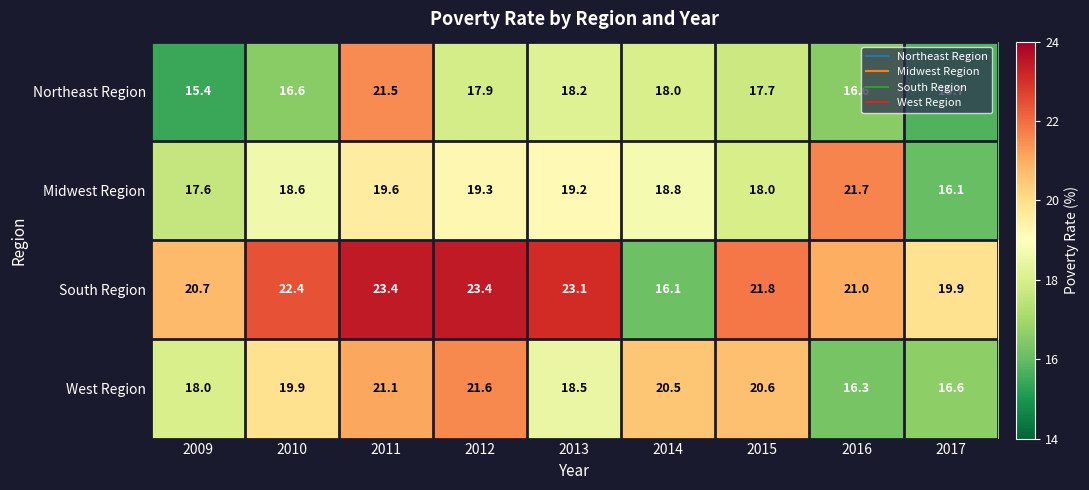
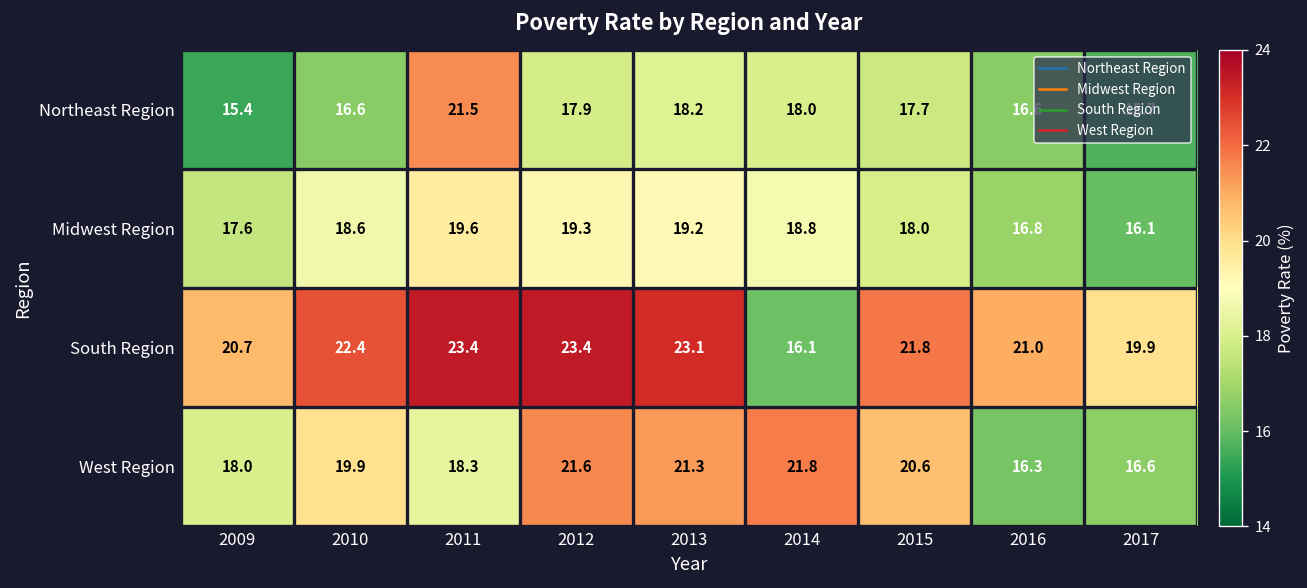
Midwest Region, 2016: 21.7 -> 16.8
West Region, 2011: 21.1 -> 18.3
West Region, 2013: 18.5 -> 21.3
West Region, 2014: 20.5 -> 21.8
